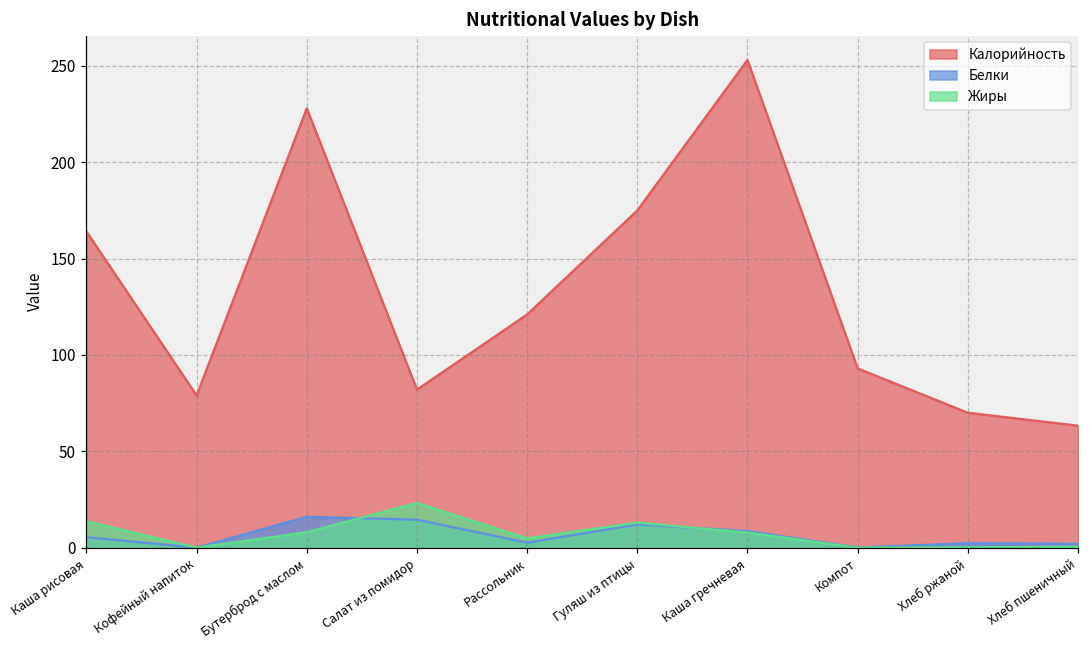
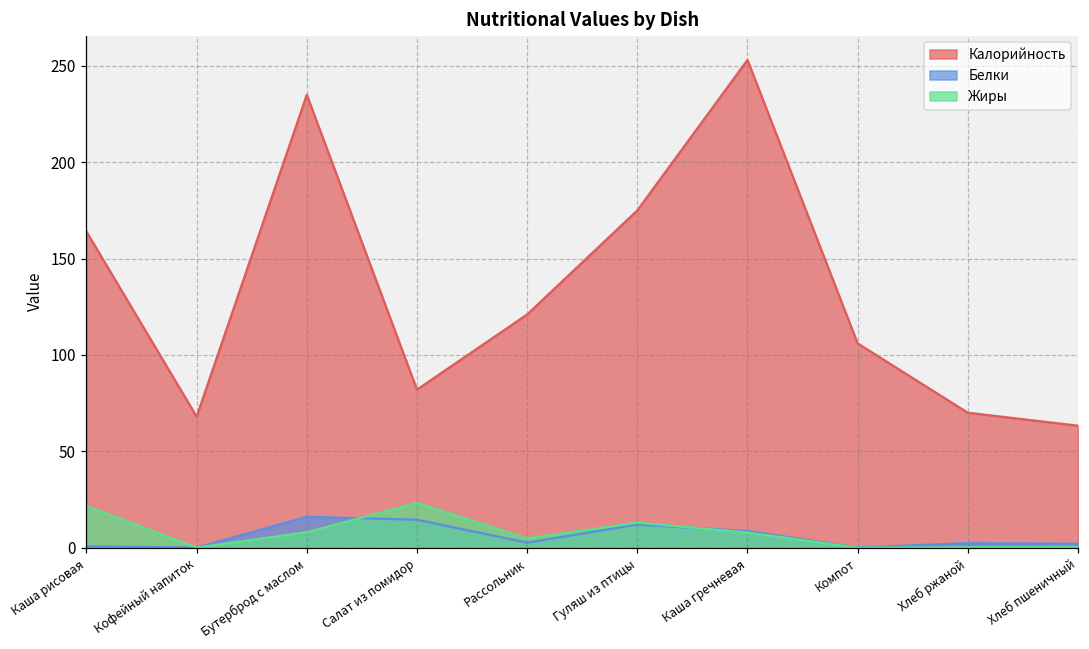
Белки, Каша рисовая: 5 -> 1
Жиры, Каша рисовая: 14 -> 22
Калорийность, Кофейный напиток: 79 -> 68
Калорийность, Бутерброд с маслом: 228 -> 235
Калорийность, Компот: 93 -> 106
